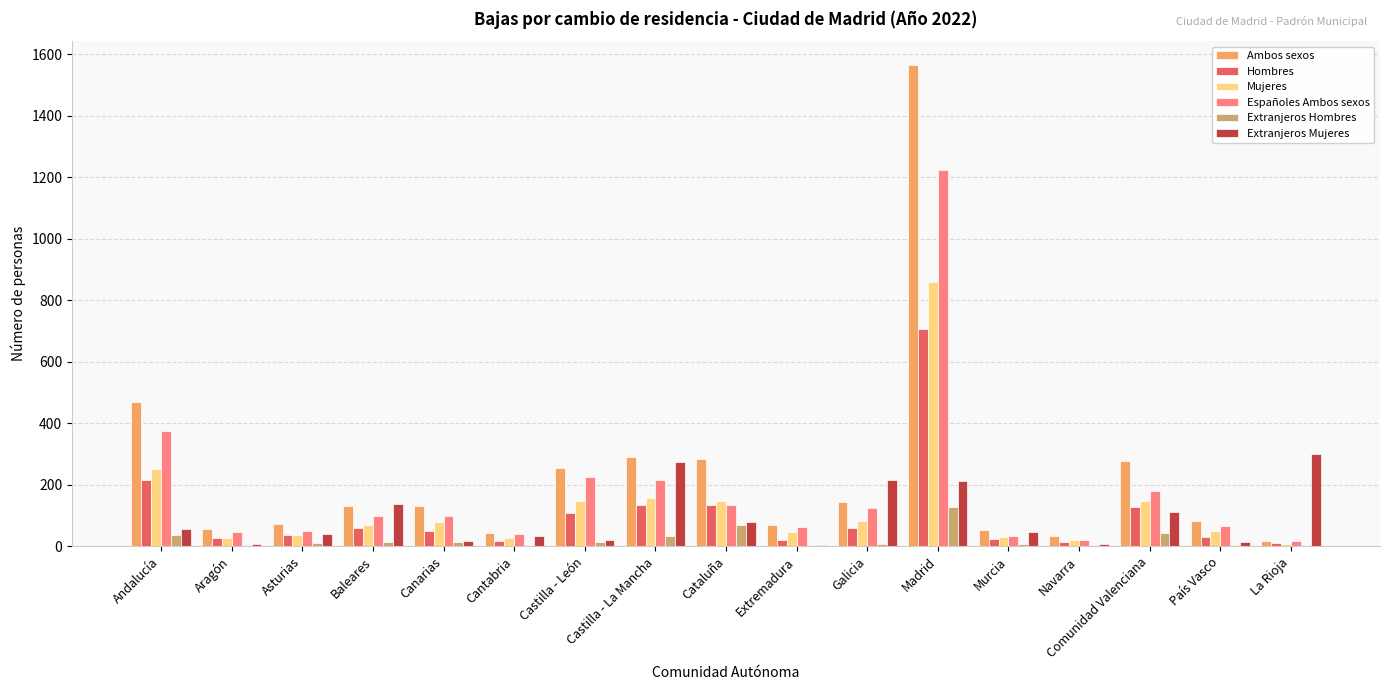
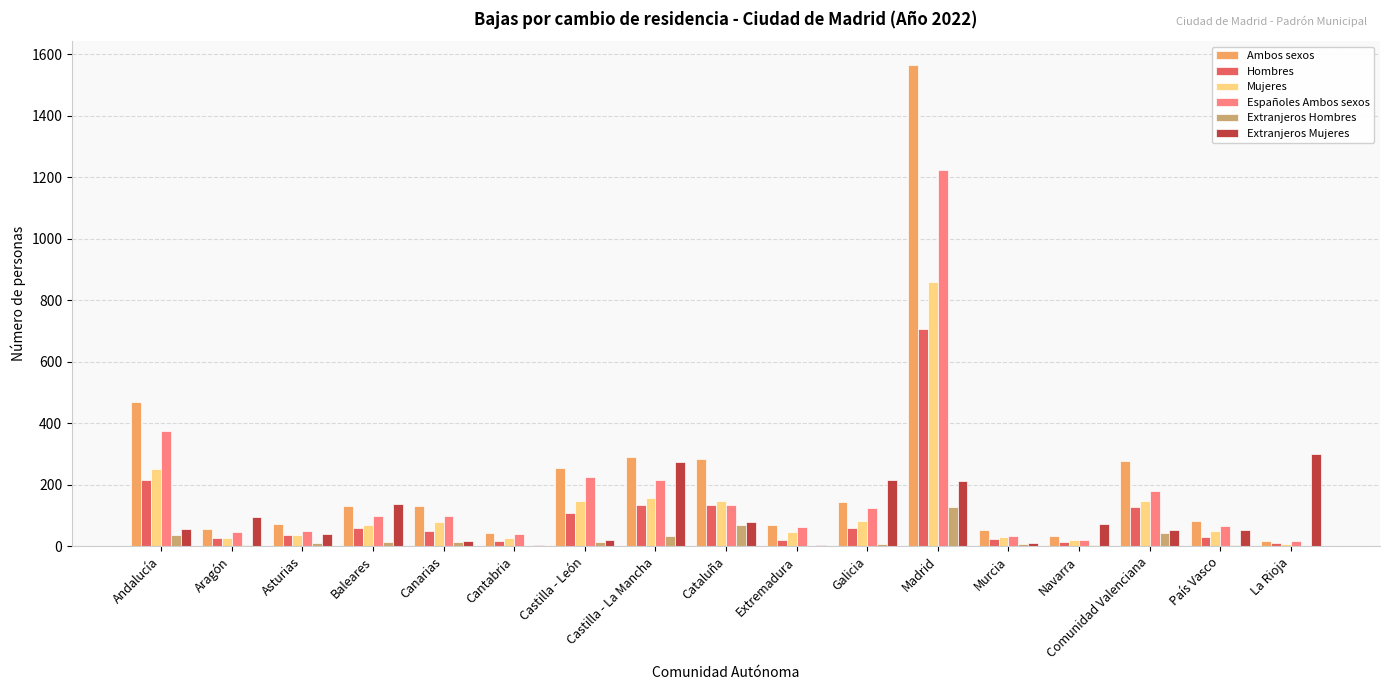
Extranjeros Mujeres, Aragón: 10 -> 100
Extranjeros Mujeres, Cantabria: 40 -> 0
Extranjeros Mujeres, Murcia: 50 -> 10
Extranjeros Mujeres, Navarra: 10 -> 70
Extranjeros Mujeres, Comunidad Valenciana: 110 -> 50
Extranjeros Mujeres, País Vasco: 10 -> 50
